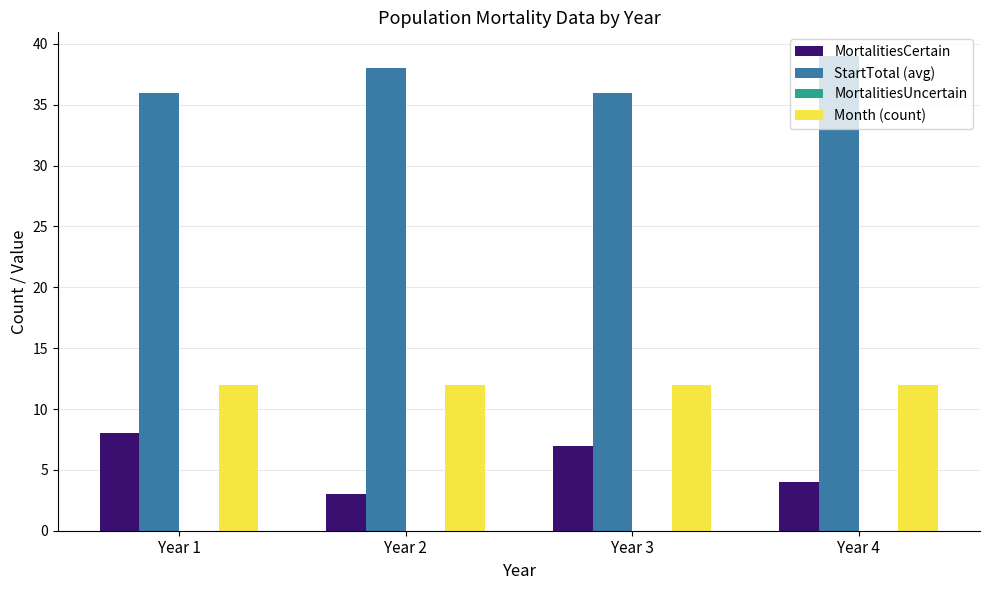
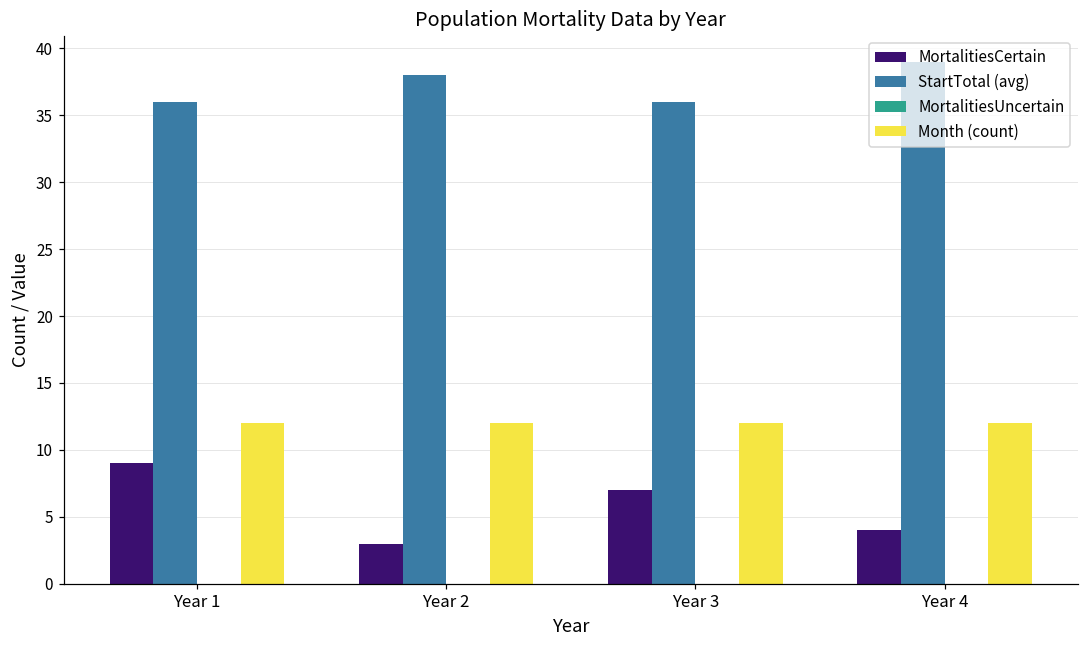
MortalitiesCertain, Year 1: 8 -> 9
